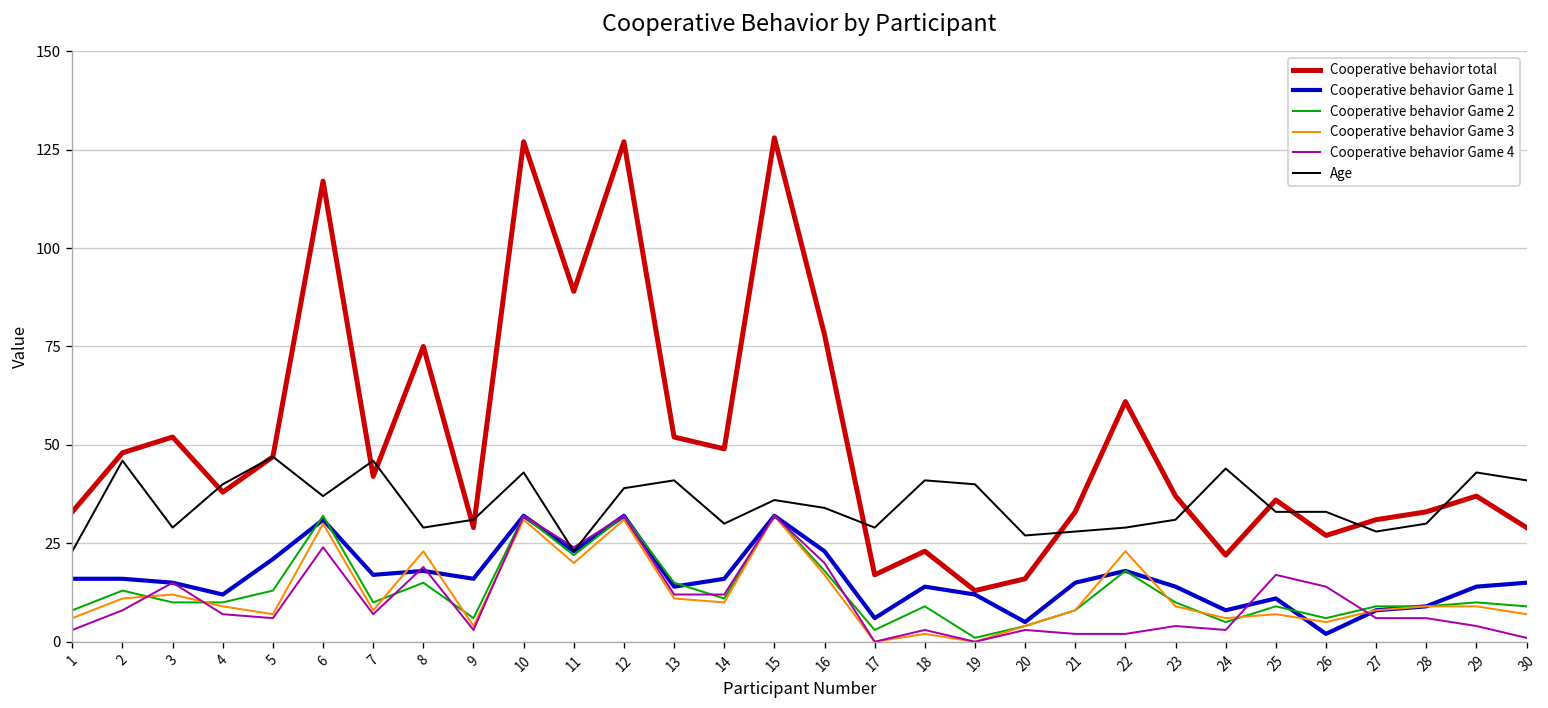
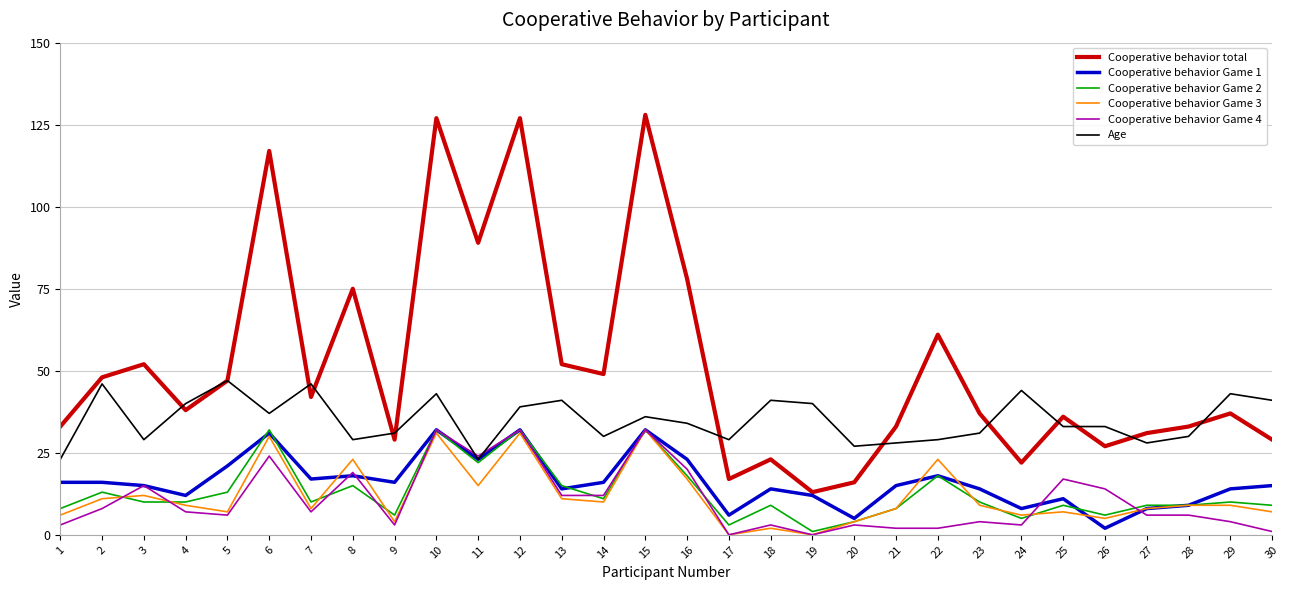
Cooperative behavior Game 3, 11: 20 -> 15
